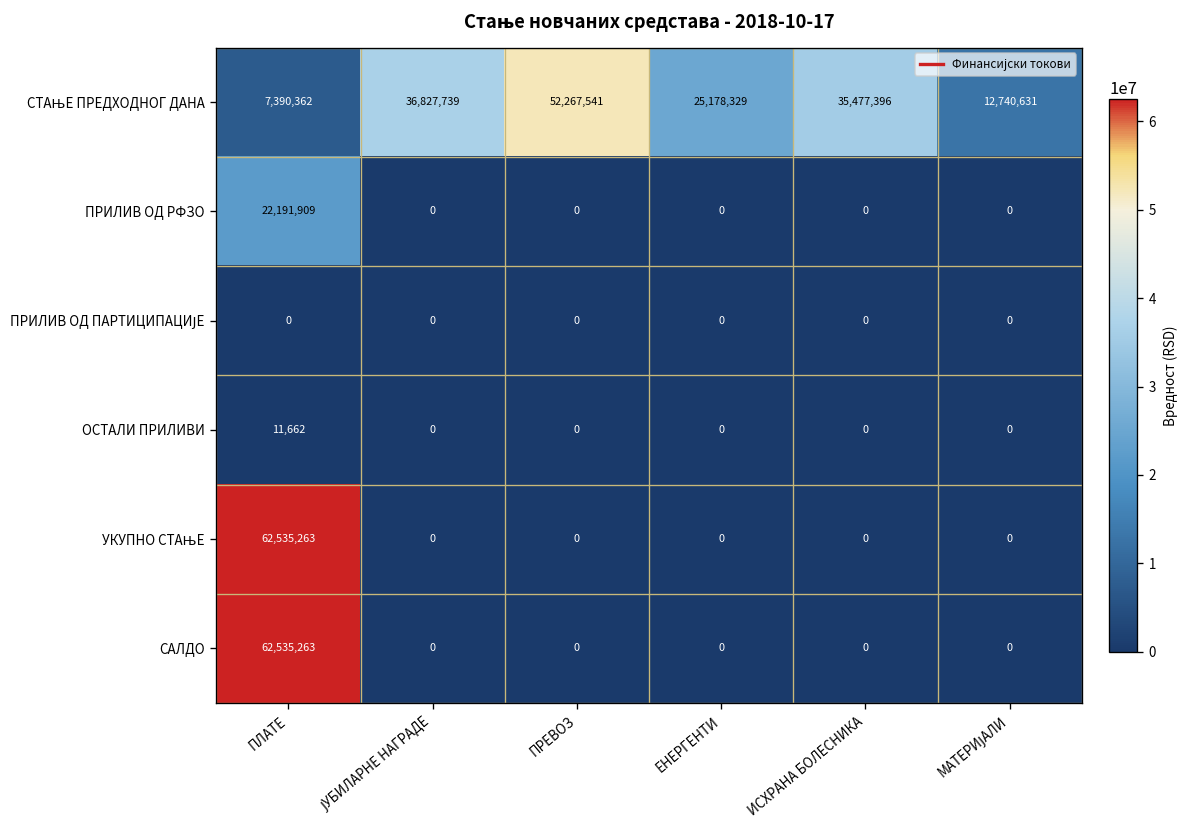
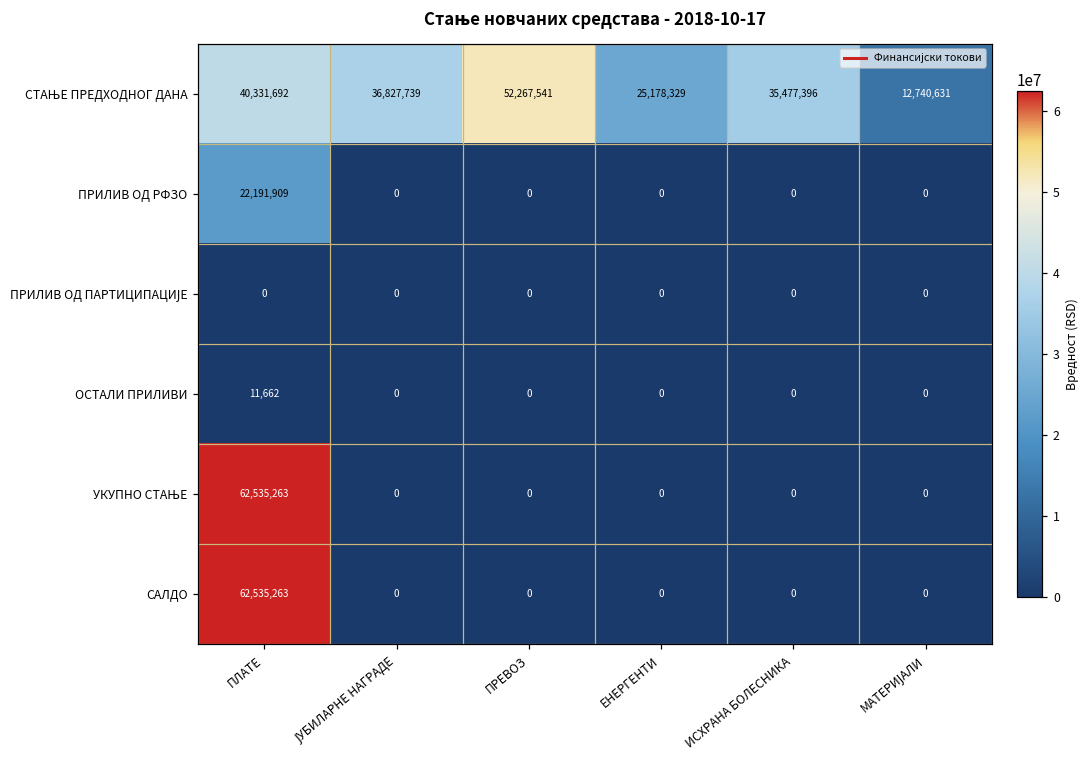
СТАЊЕ ПРЕДХОДНОГ ДАНА, ПЛАТЕ: 7,390,362 -> 40,331,692
